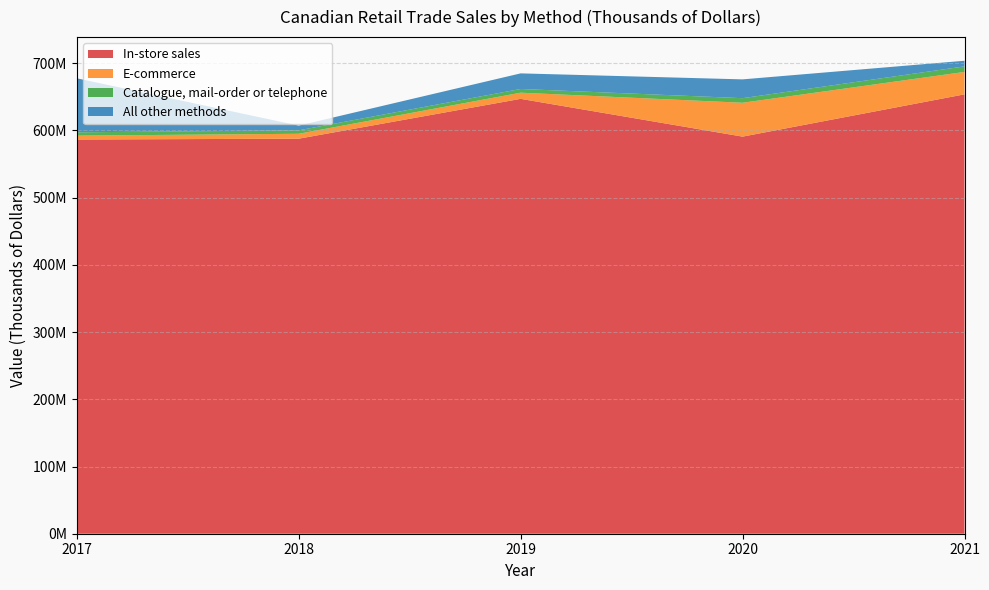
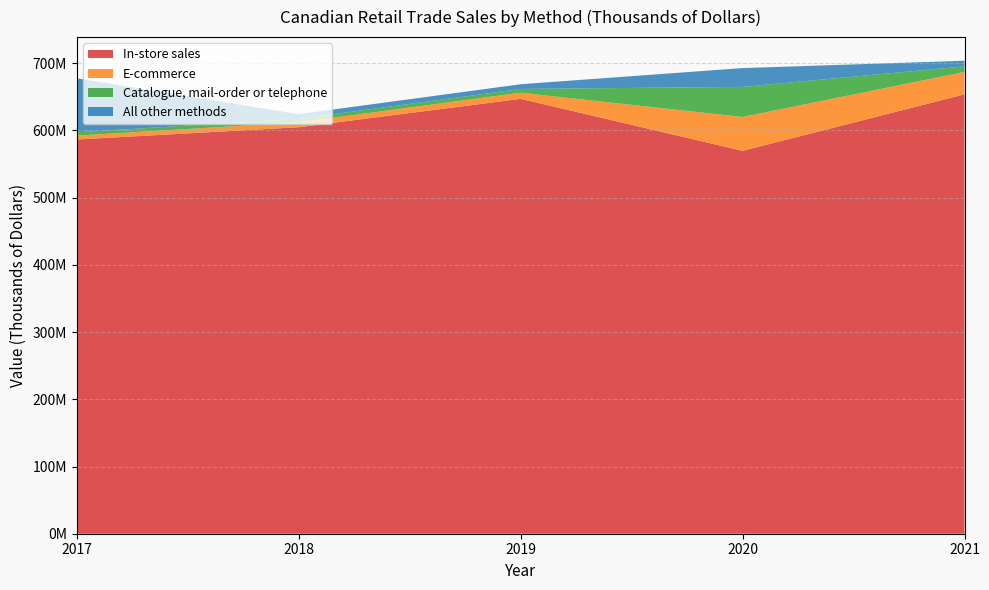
In-store sales, 2018: 590000000 -> 600000000
All other methods, 2019: 20000000 -> 10000000
In-store sales, 2020: 590000000 -> 570000000
Catalogue, mail-order or telephone, 2020: 10000000 -> 40000000
